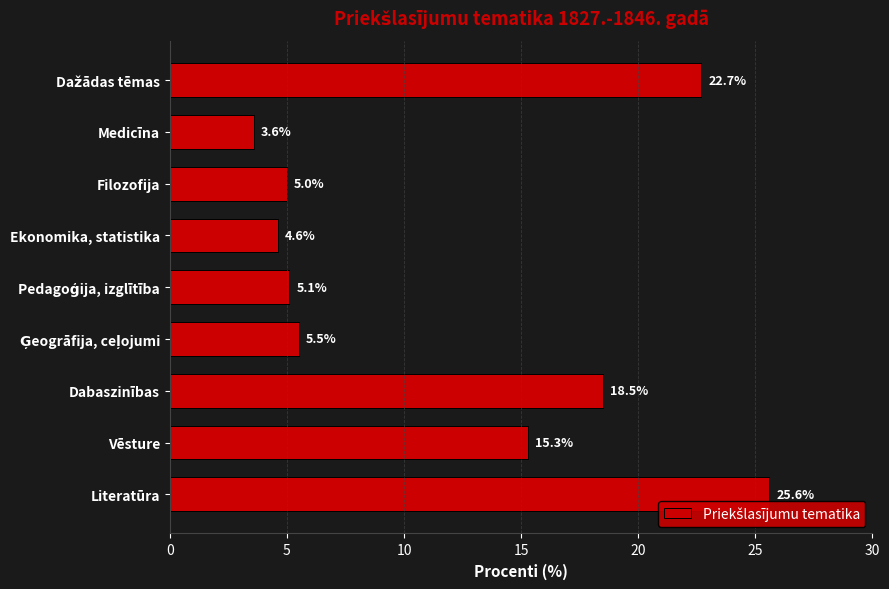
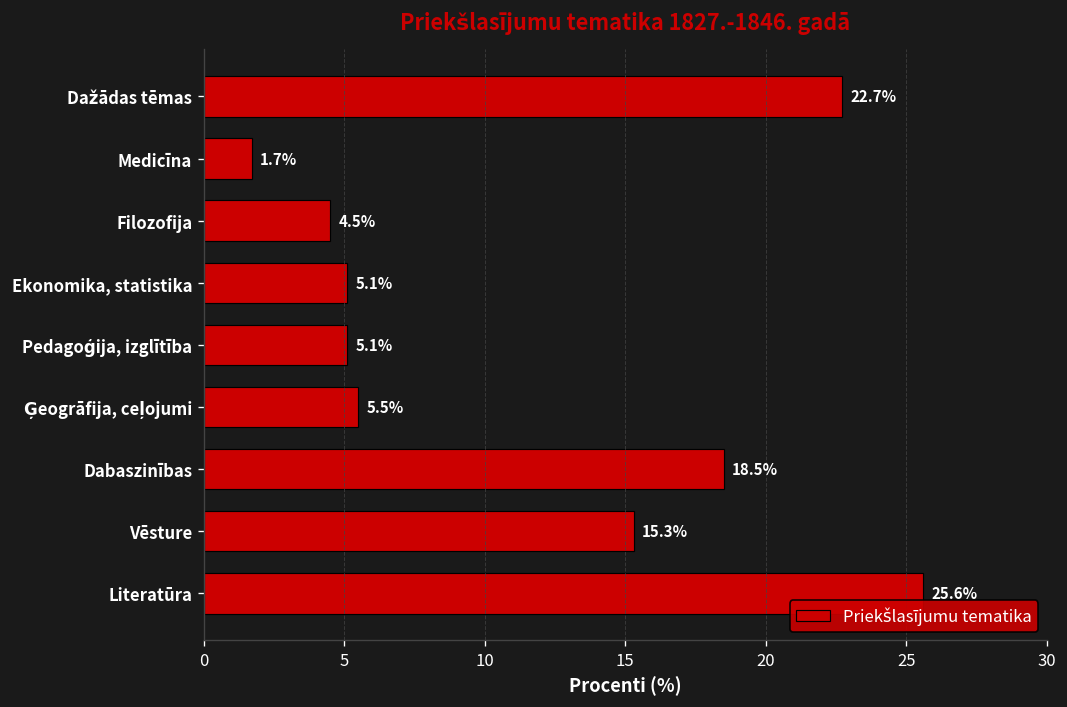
Medicīna: 3.6% -> 1.7%
Filozofija: 5.0% -> 4.5%
Ekonomika, statistika: 4.6% -> 5.1%
